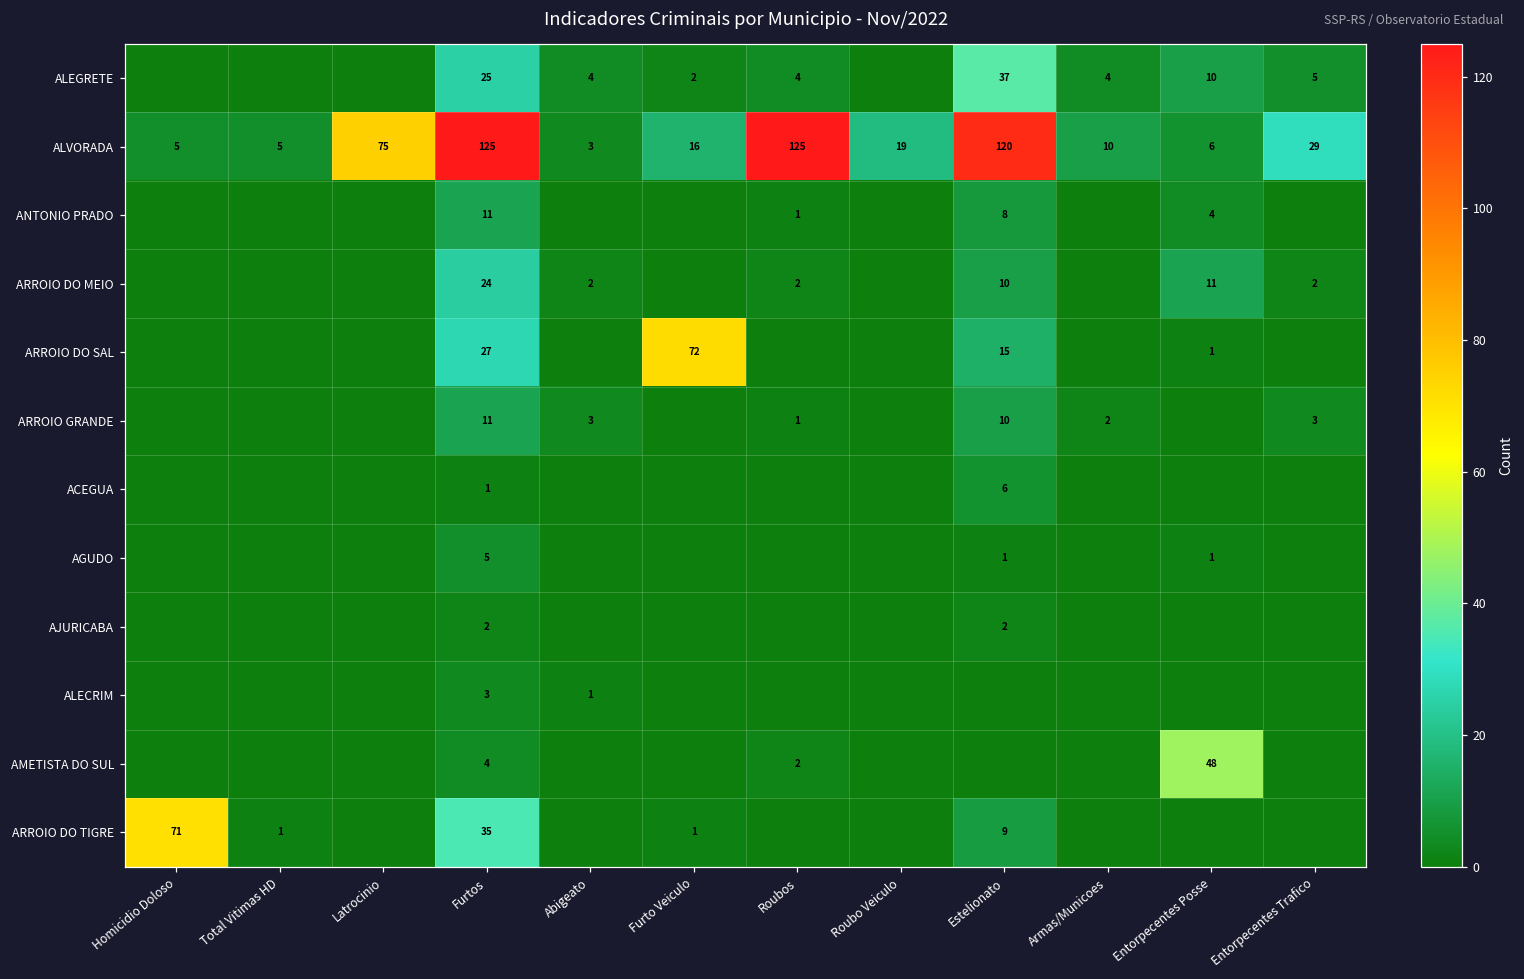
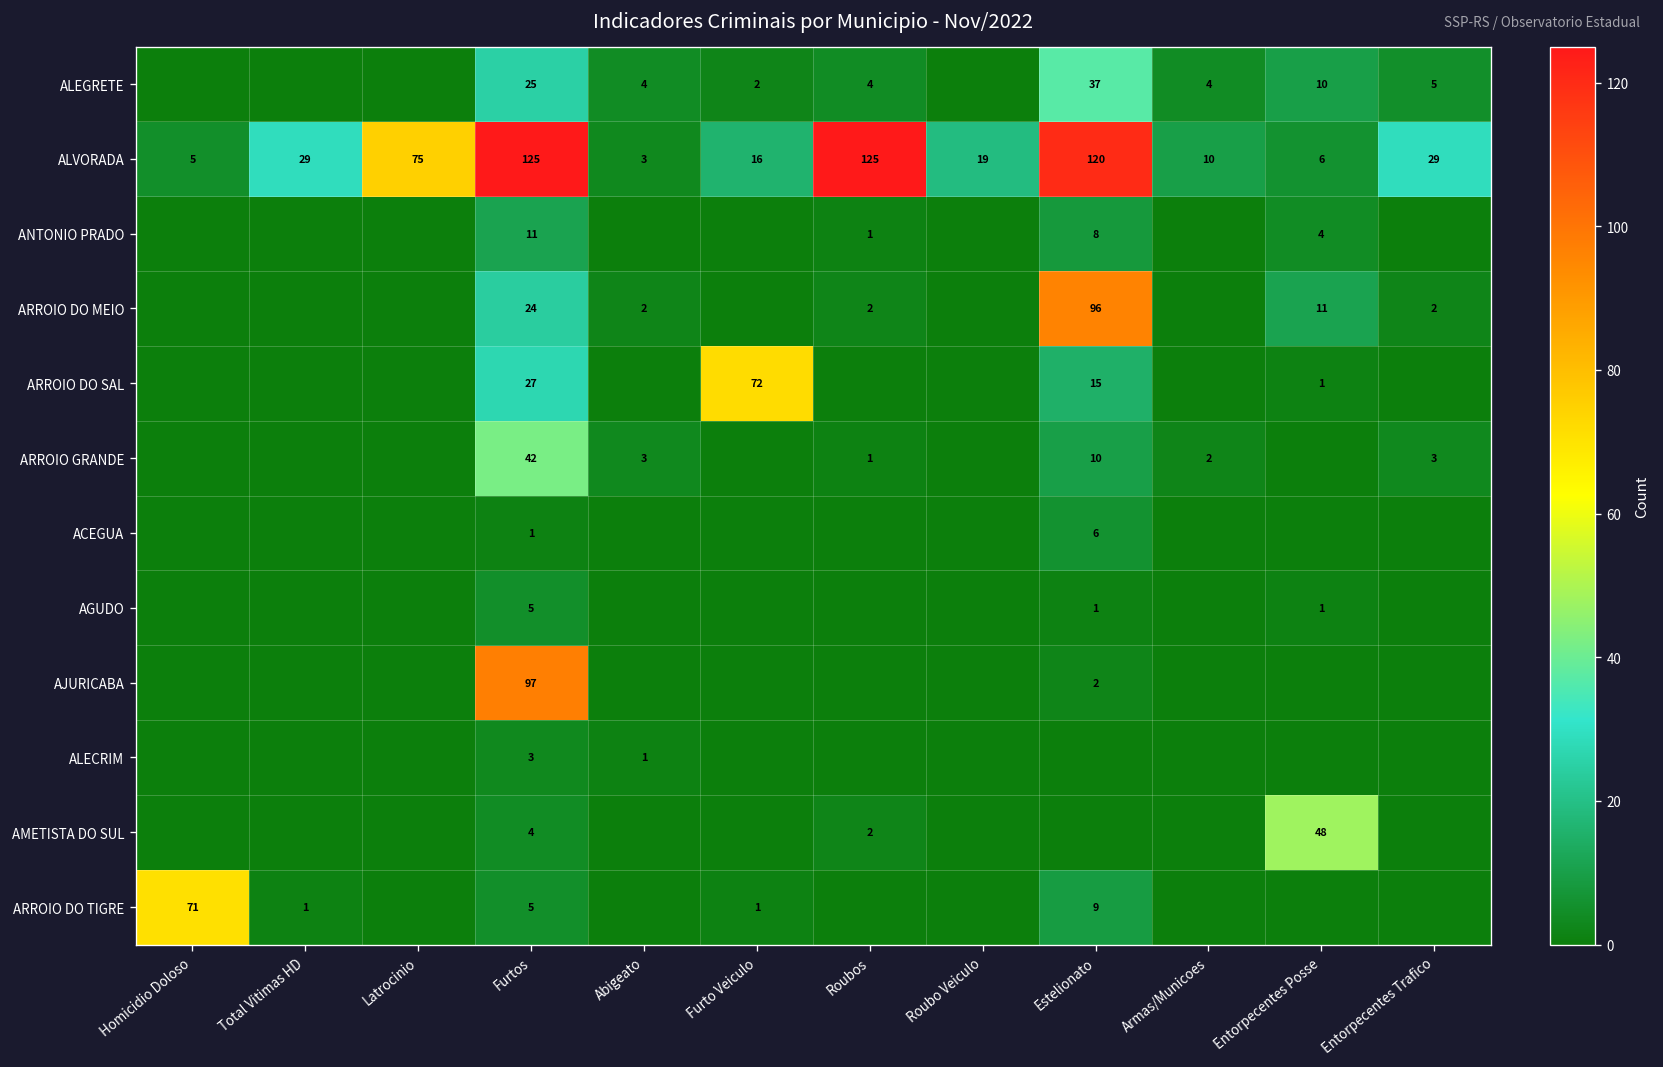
ALVORADA, Total Vitimas HD: 5 -> 29
ARROIO DO MEIO, Estelionato: 10 -> 96
ARROIO GRANDE, Furtos: 11 -> 42
AJURICABA, Furtos: 2 -> 97
ARROIO DO TIGRE, Furtos: 35 -> 5
